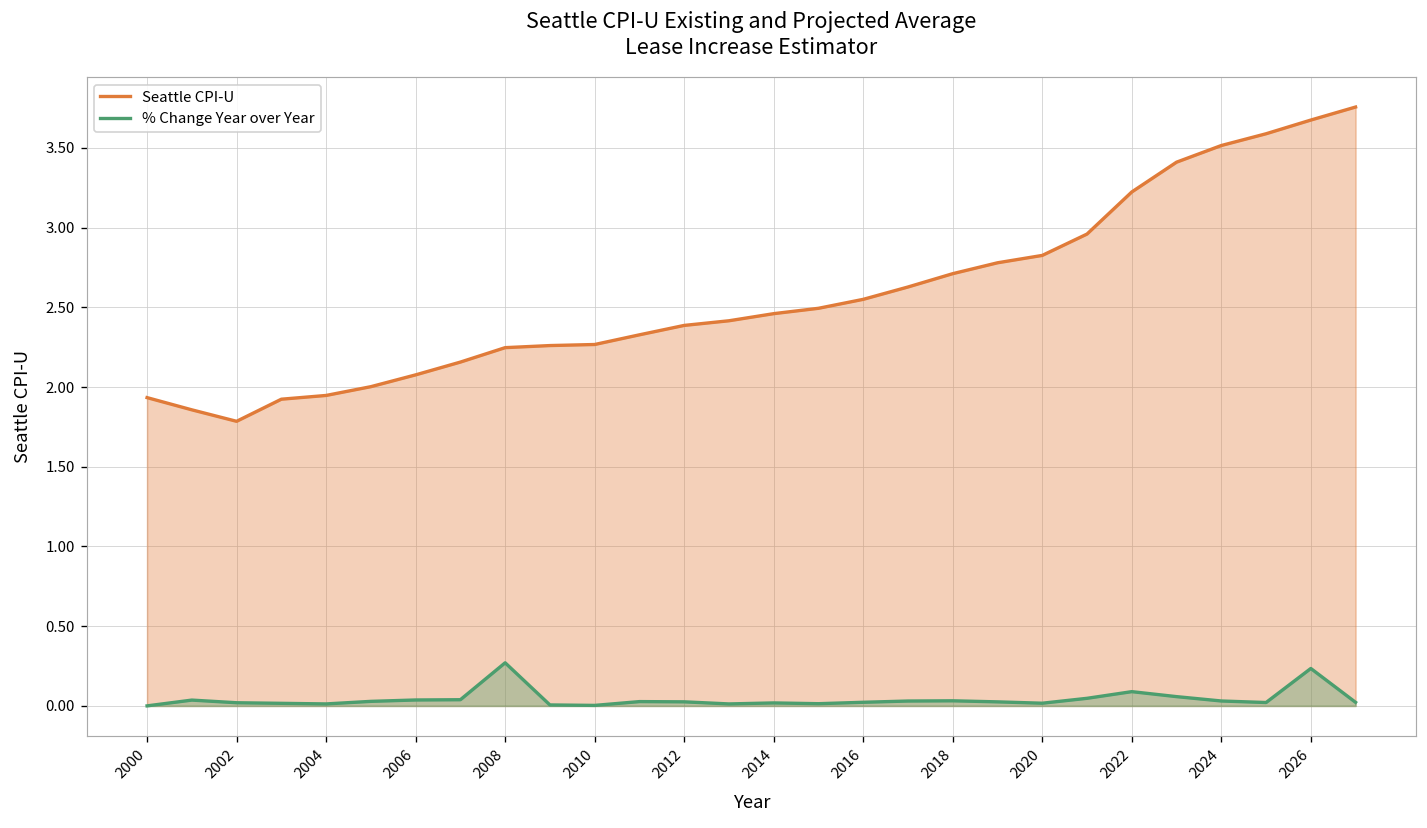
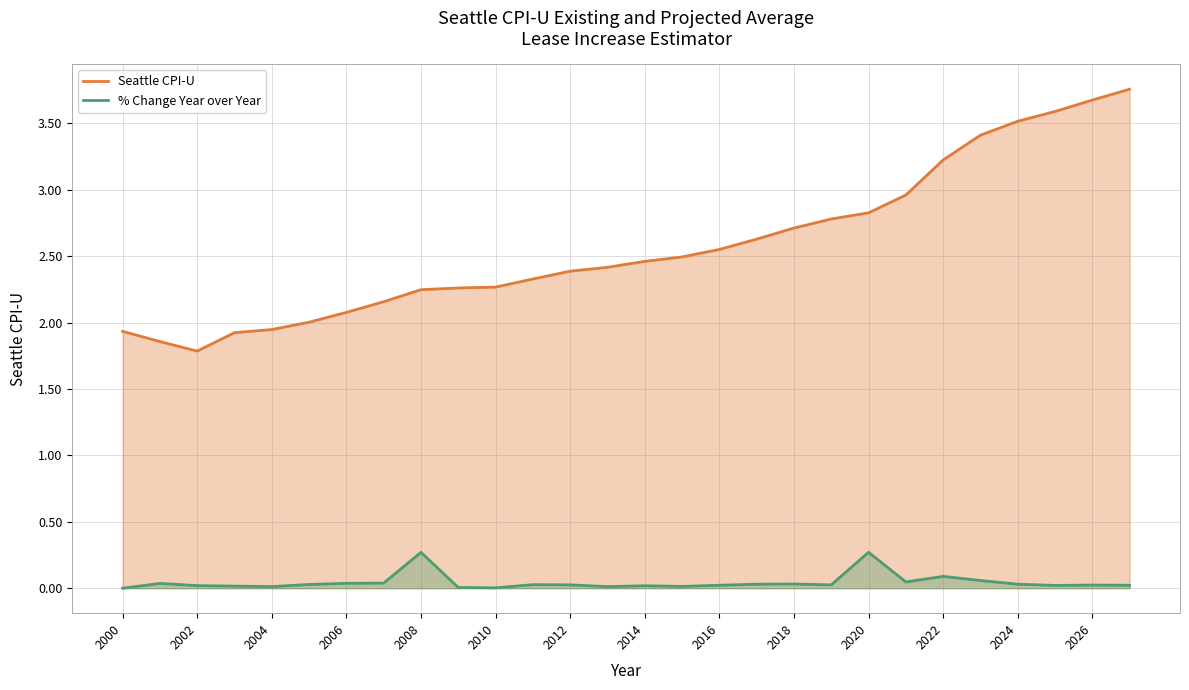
% Change Year over Year, 2020: 0.02 -> 0.27
% Change Year over Year, 2026: 0.23 -> 0.02
